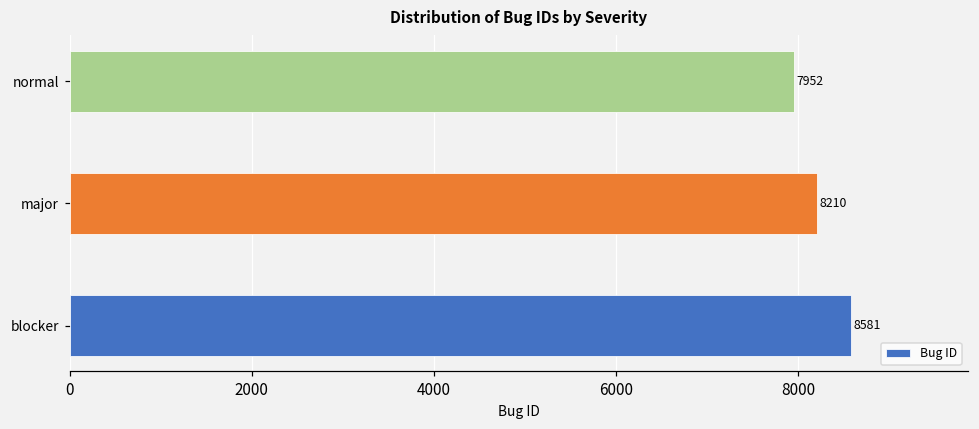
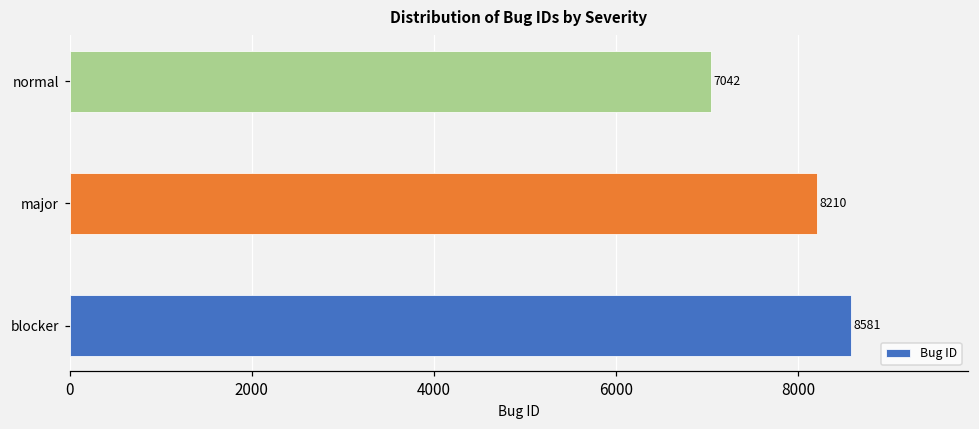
normal: 7952 -> 7042
